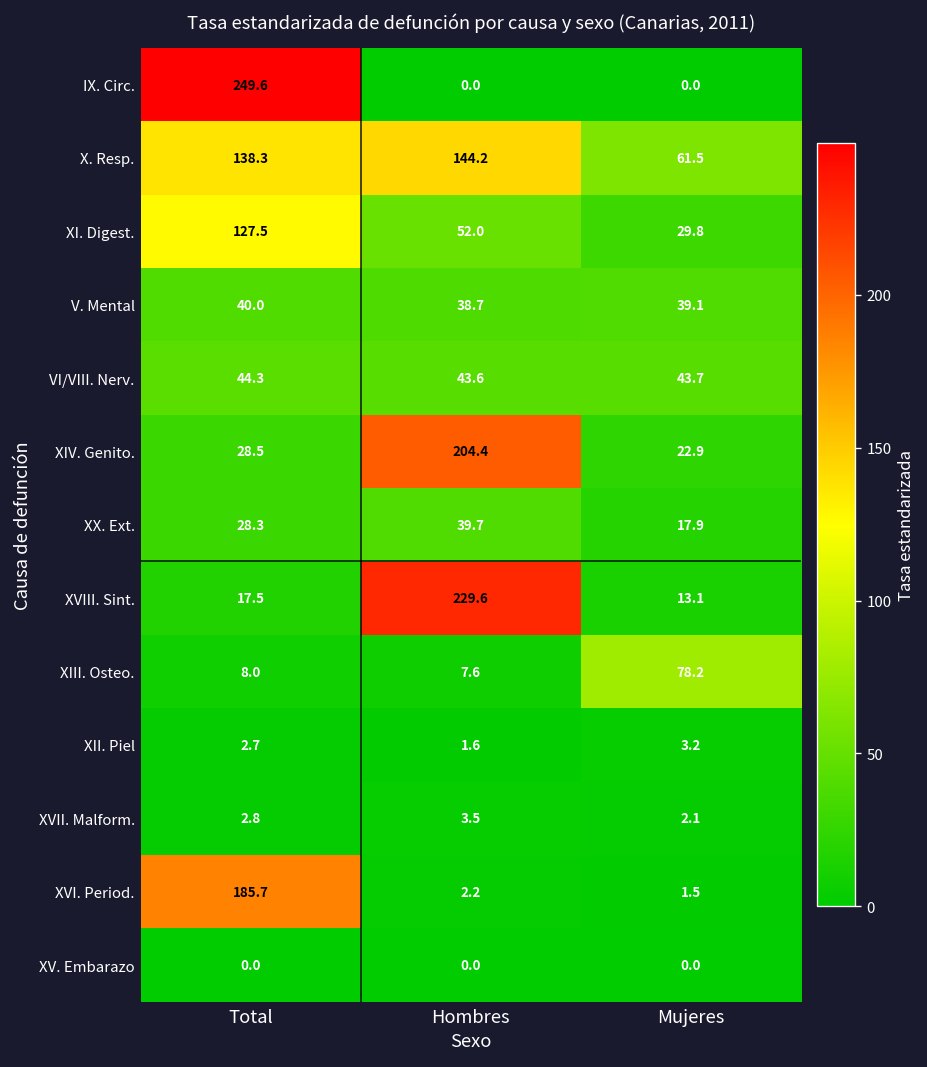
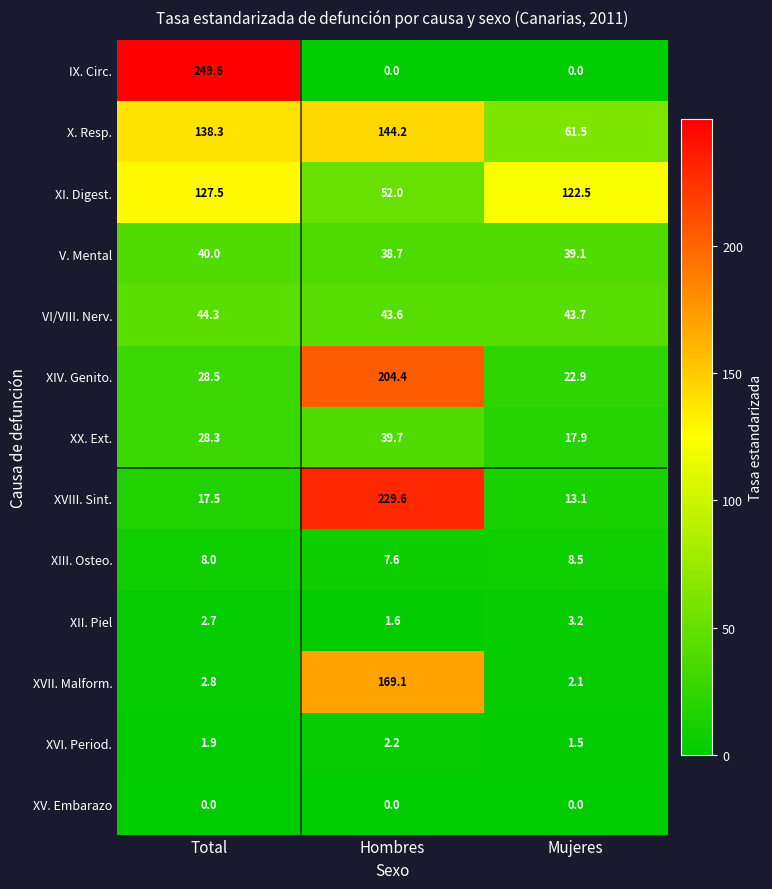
XI. Digest., Mujeres: 29.8 -> 122.5
XIII. Osteo., Mujeres: 78.2 -> 8.5
XVII. Malform., Hombres: 3.5 -> 169.1
XVI. Period., Total: 185.7 -> 1.9
